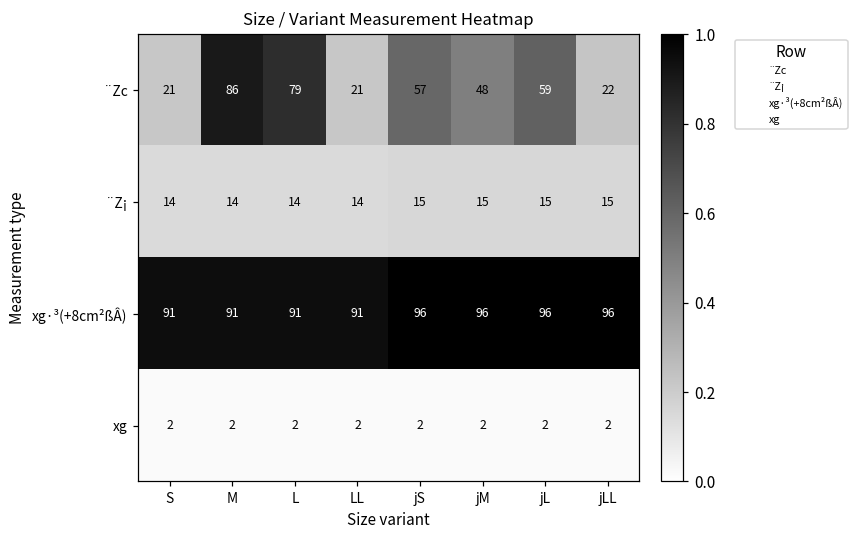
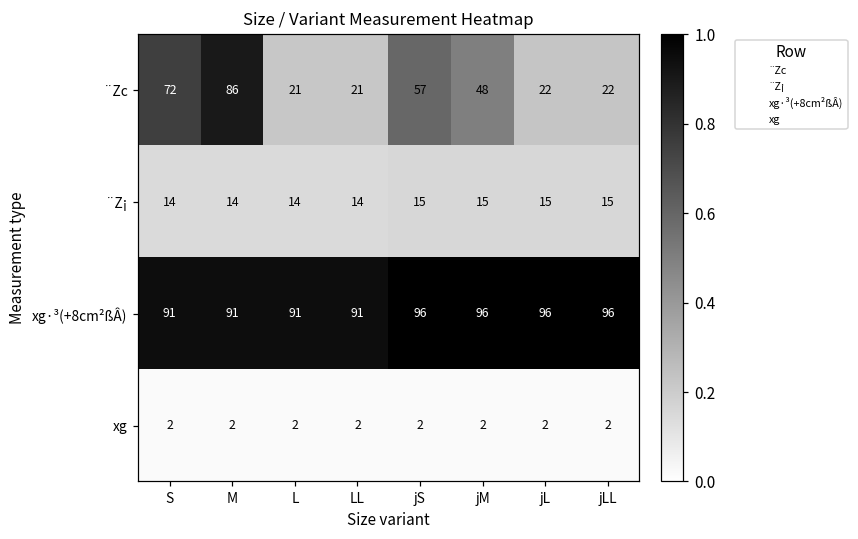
¨Zc, S: 21 -> 72
¨Zc, L: 79 -> 21
¨Zc, jL: 59 -> 22
